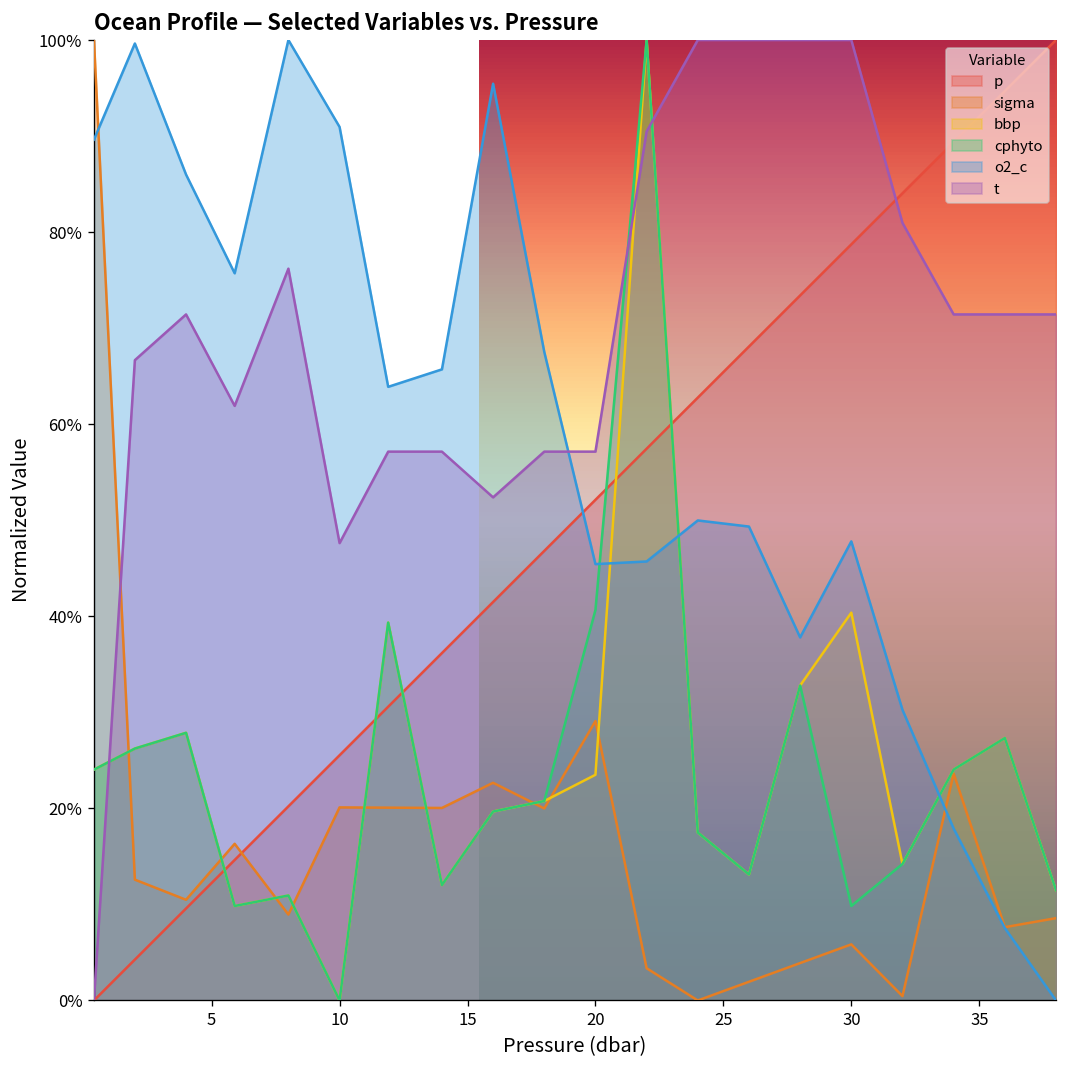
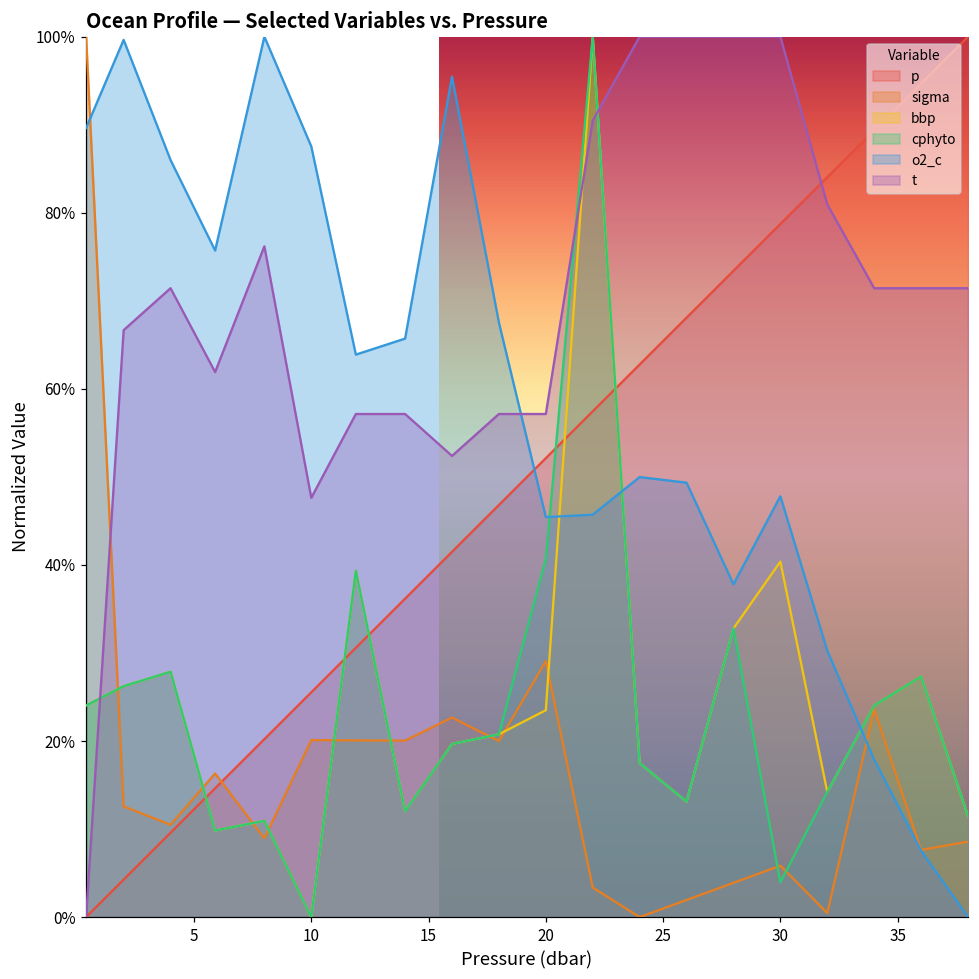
o2_c, 10: 91% -> 88%
cphyto, 30: 10% -> 4%
